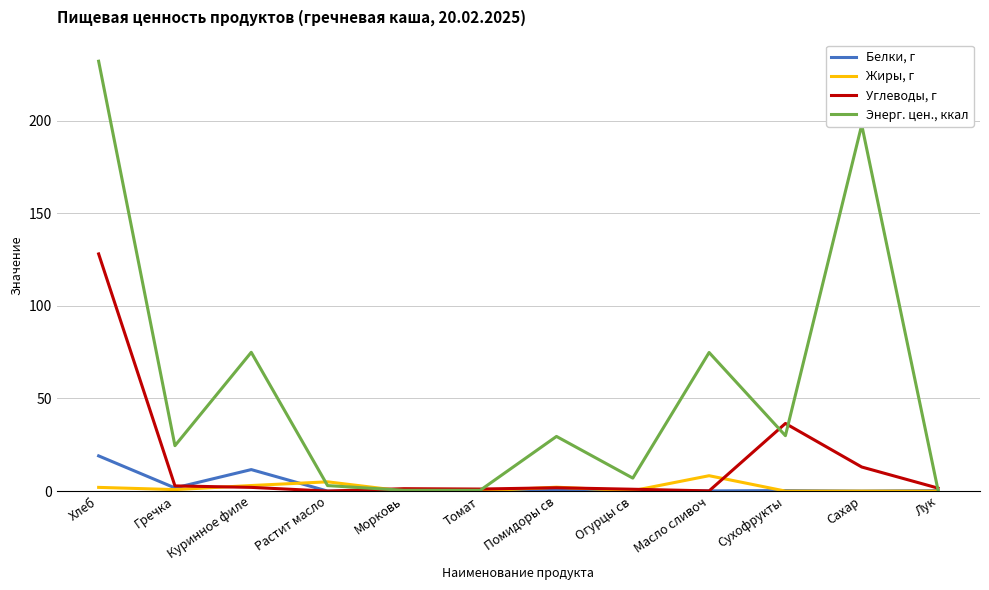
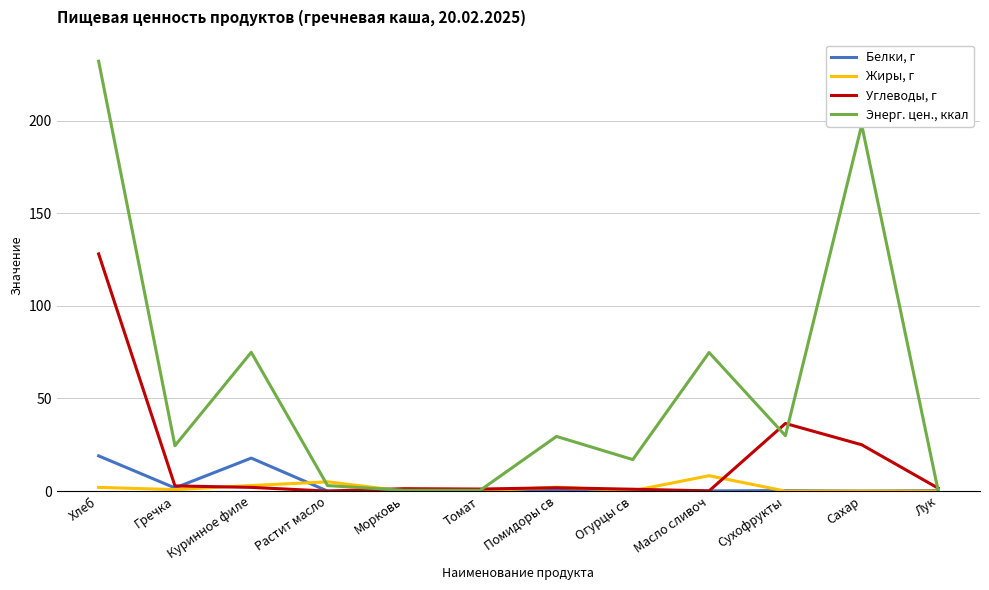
Белки, г, Куринное филе: 12 -> 18
Энерг. цен., ккал, Огурцы св: 7 -> 17
Углеводы, г, Сахар: 13 -> 25
